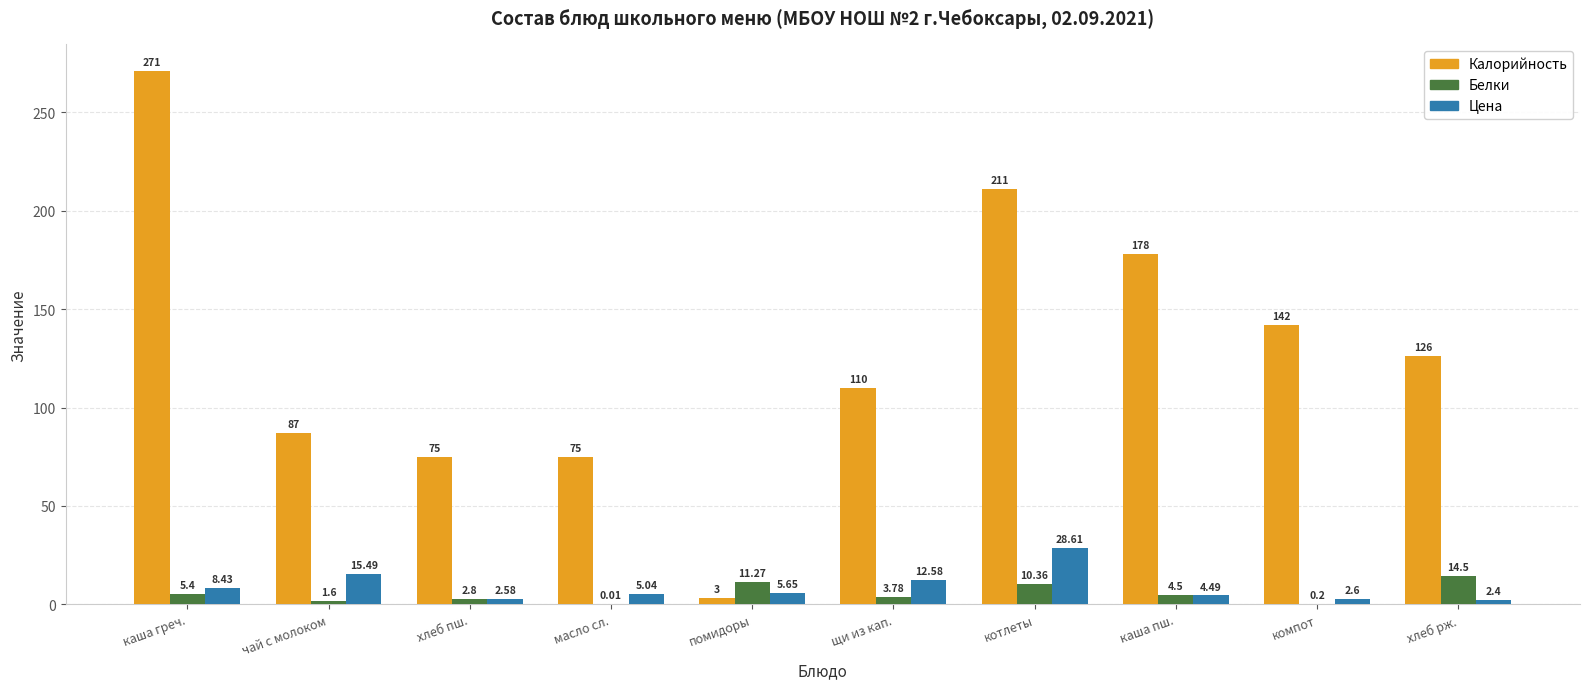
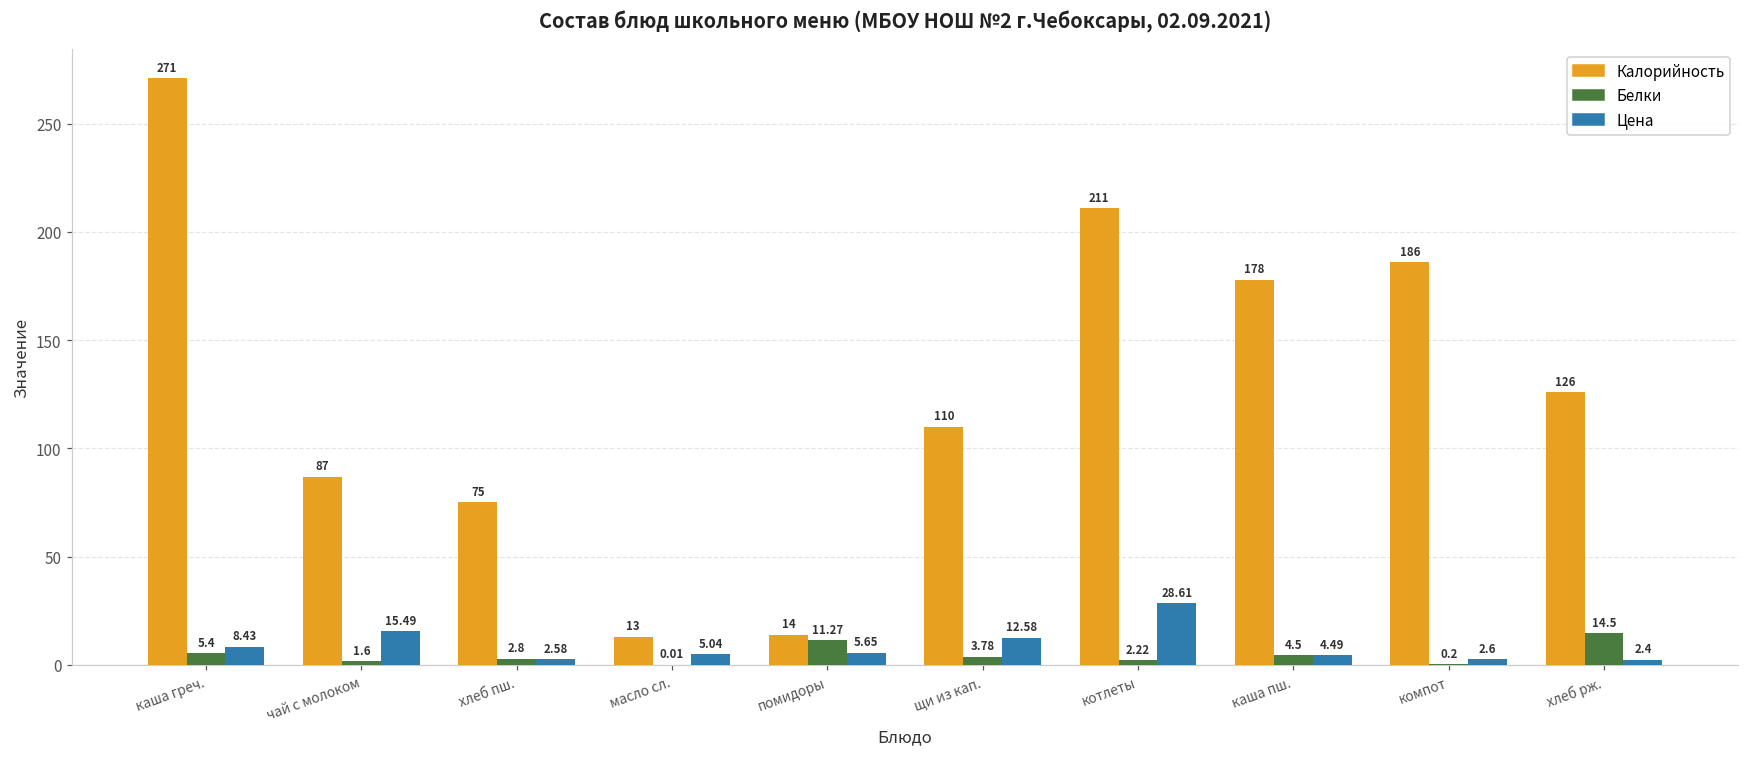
Калорийность, масло сл.: 75 -> 13
Калорийность, помидоры: 3 -> 14
Белки, котлеты: 10.36 -> 2.22
Калорийность, компот: 142 -> 186
